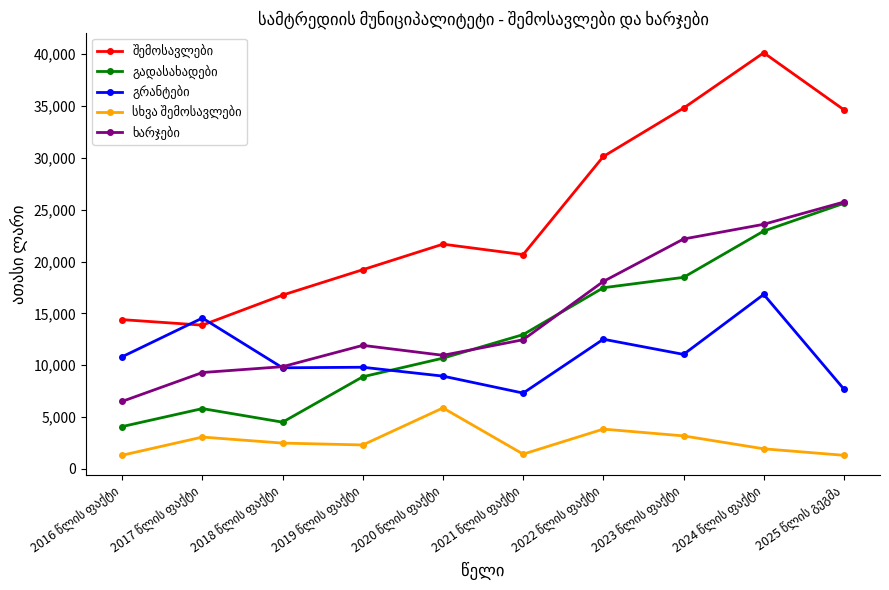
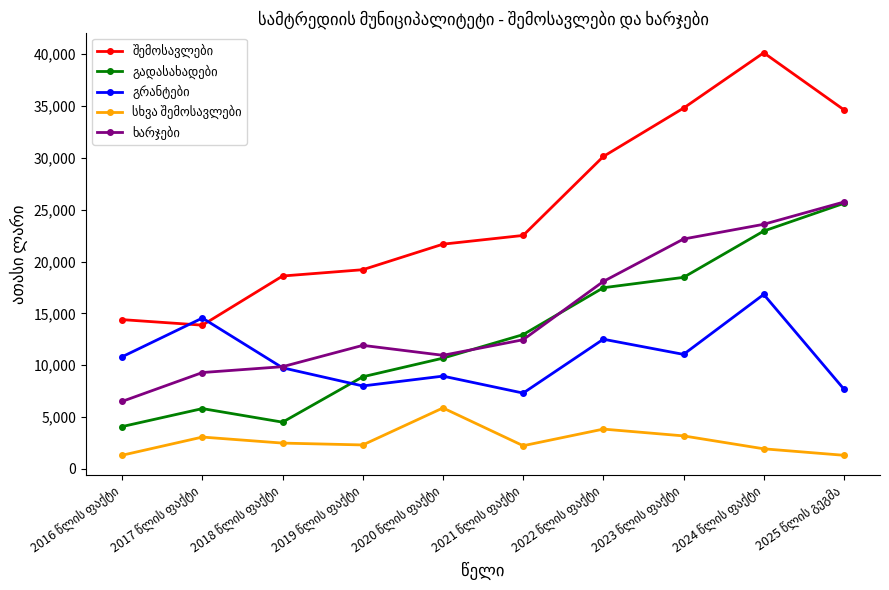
შემოსავლები, 2018 წლის ფაქტი: 16,800 -> 18,600
გრანტები, 2019 წლის ფაქტი: 9,800 -> 8,000
შემოსავლები, 2021 წლის ფაქტი: 20,700 -> 22,500
სხვა შემოსავლები, 2021 წლის ფაქტი: 1,400 -> 2,200
